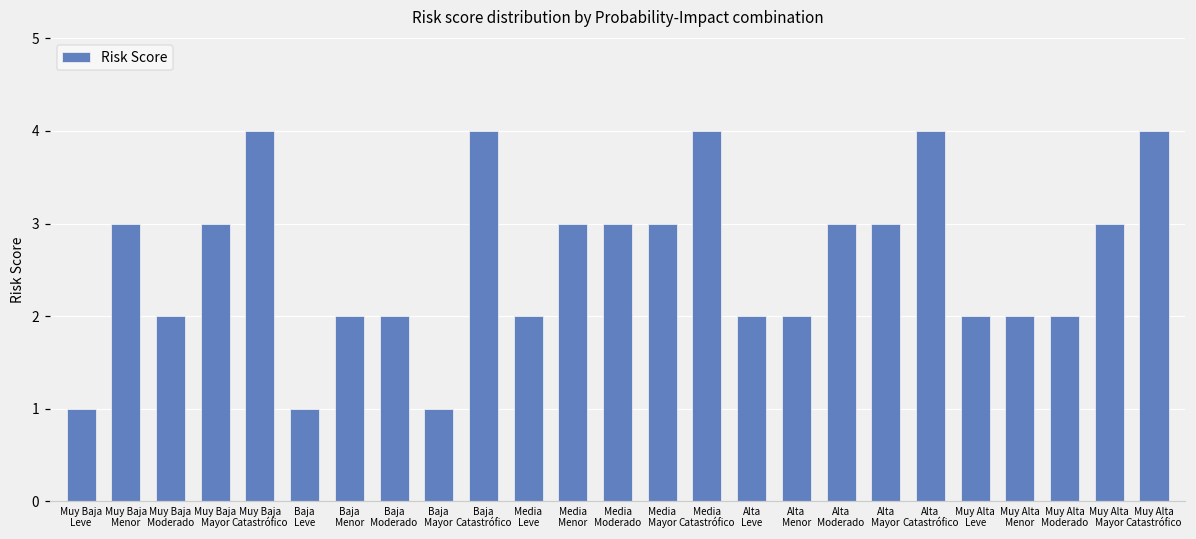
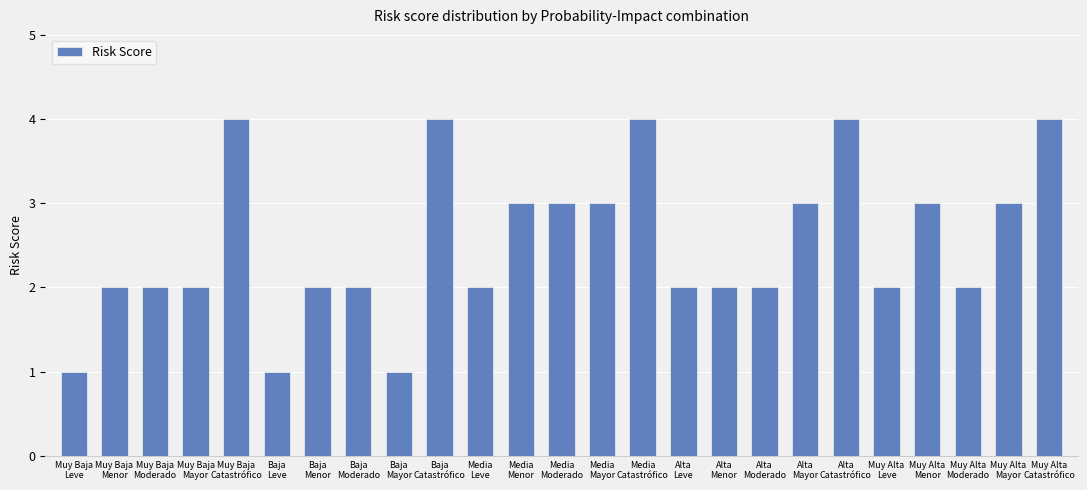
Muy Baja Menor: 3 -> 2
Muy Baja Mayor: 3 -> 2
Alta Moderado: 3 -> 2
Muy Alta Menor: 2 -> 3
